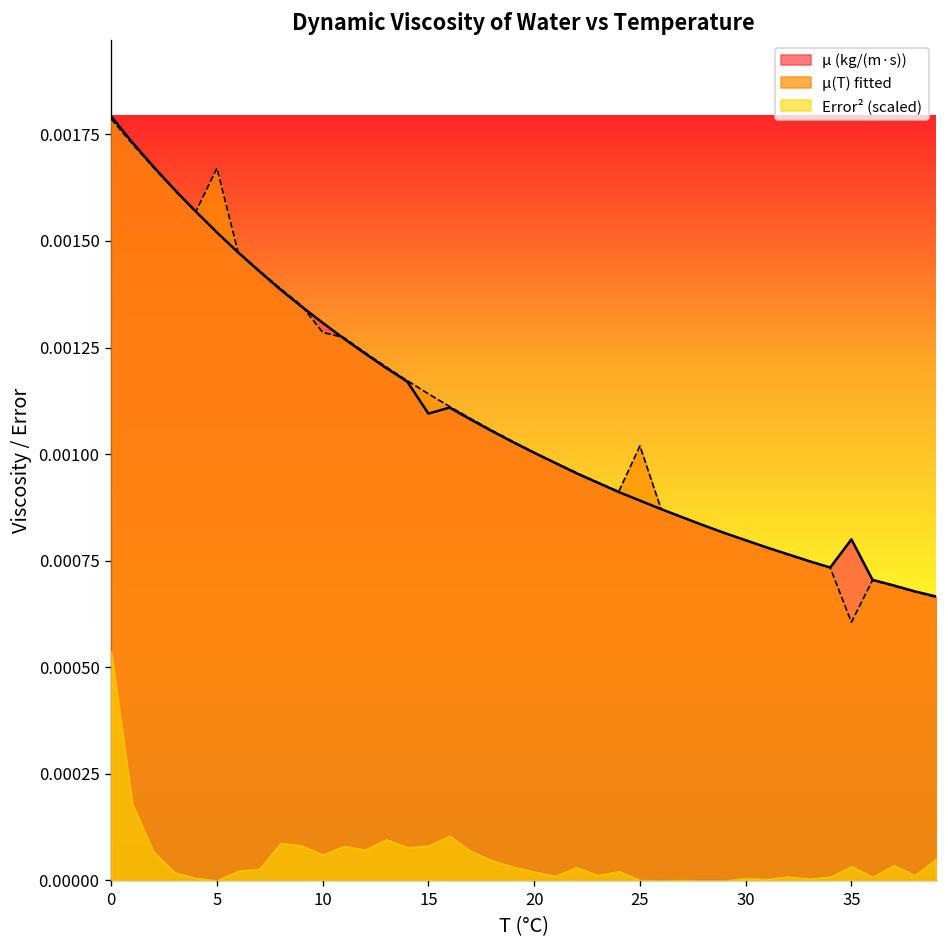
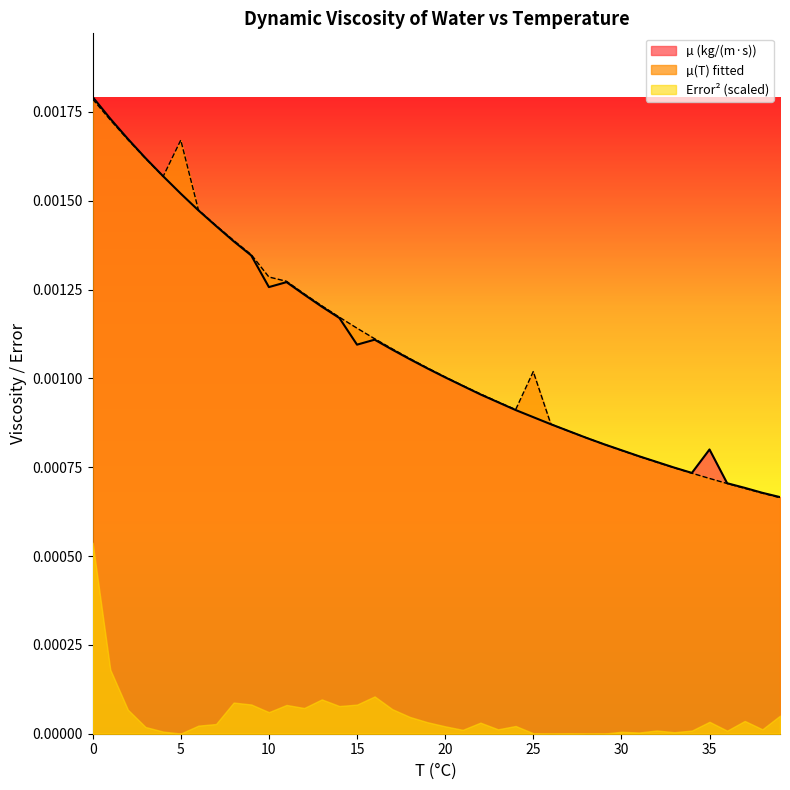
µ (kg/(m·s)), 10: 0.00131 -> 0.00126
µ(T) fitted, 35: 0.00061 -> 0.00072
